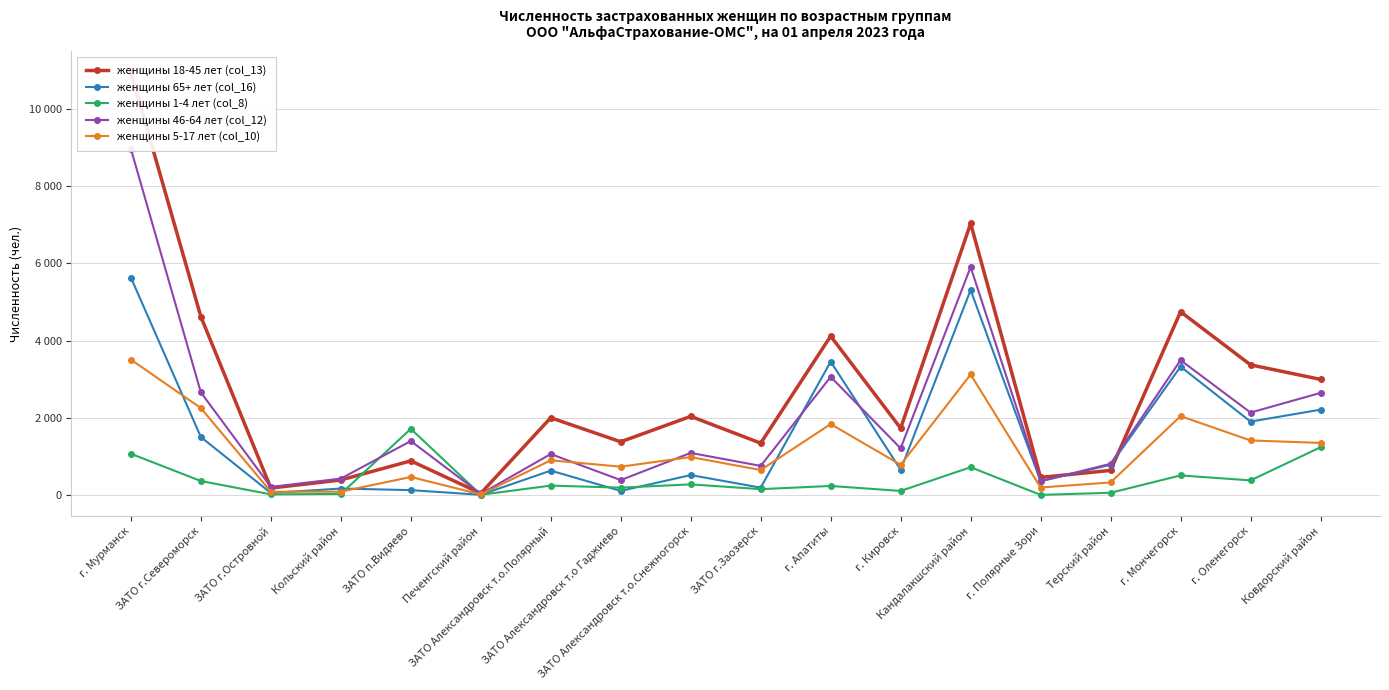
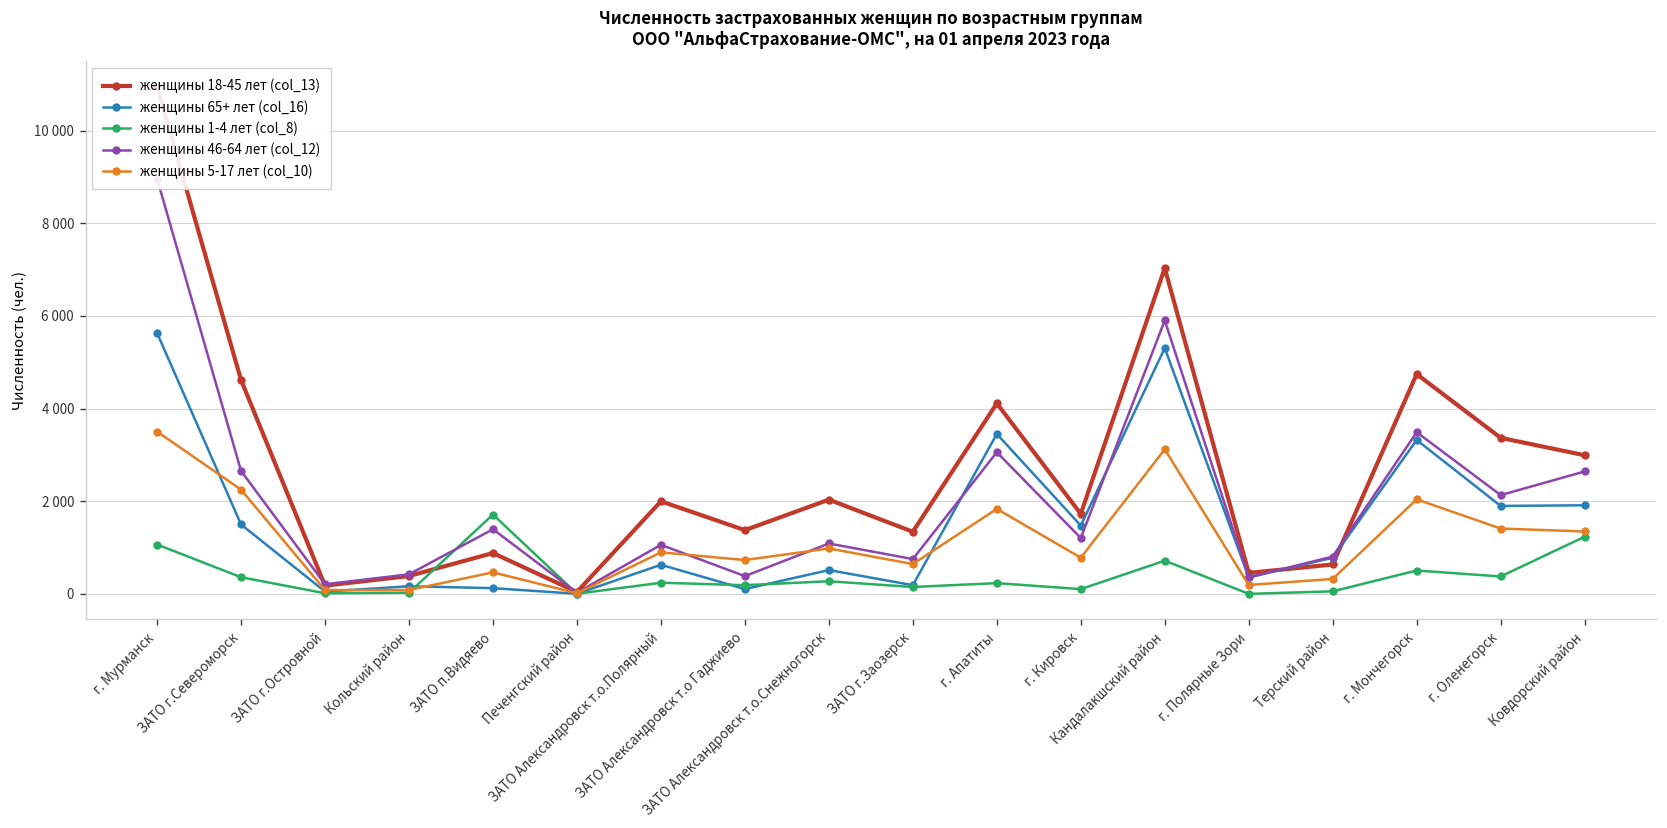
женщины 65+ лет (col_16), г. Кировск: 700 -> 1500
женщины 65+ лет (col_16), Ковдорский район: 2200 -> 1900
